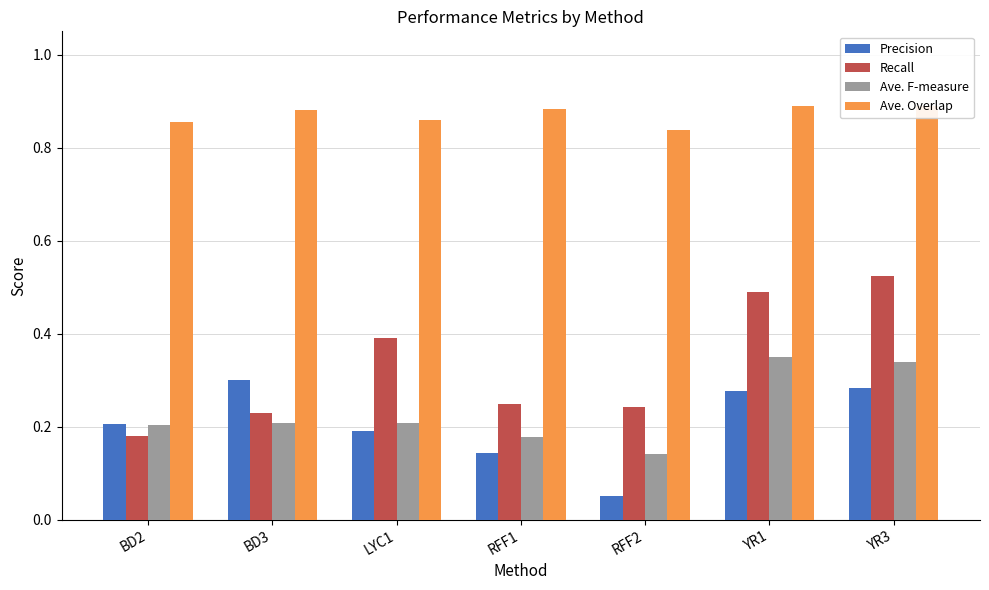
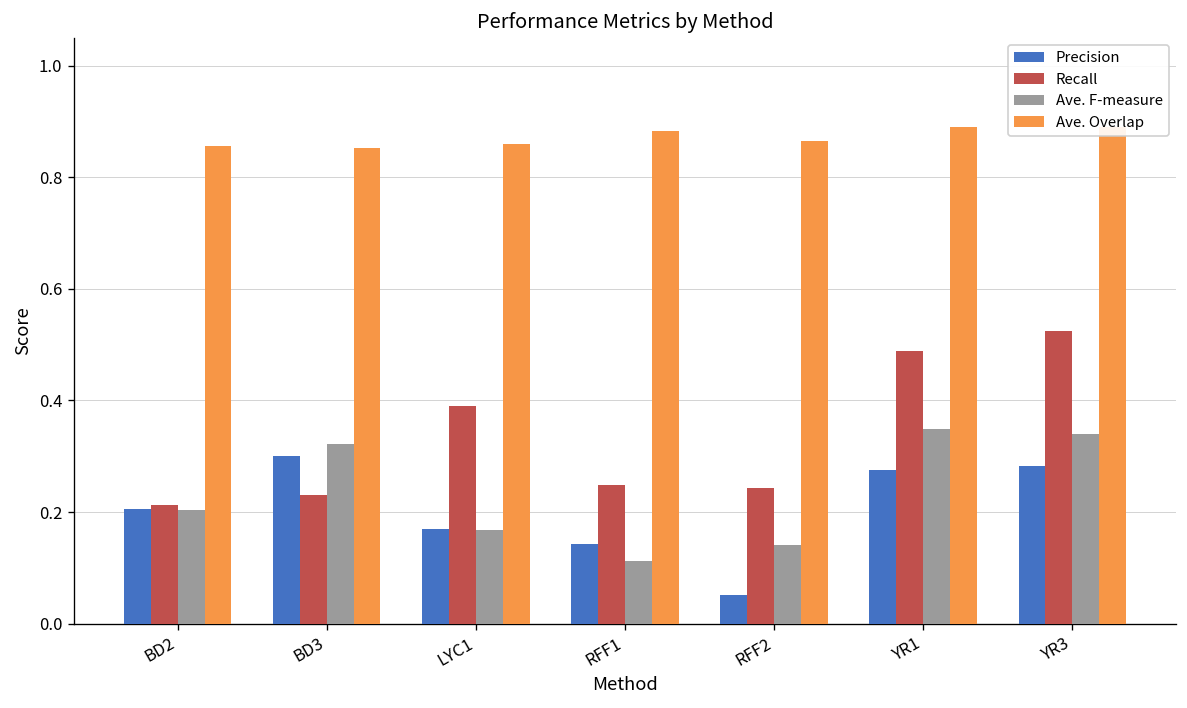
Recall, BD2: 0.18 -> 0.21
Ave. F-measure, BD3: 0.21 -> 0.32
Ave. Overlap, BD3: 0.88 -> 0.85
Precision, LYC1: 0.19 -> 0.17
Ave. F-measure, LYC1: 0.21 -> 0.17
Ave. F-measure, RFF1: 0.18 -> 0.11
Ave. Overlap, RFF2: 0.84 -> 0.86
